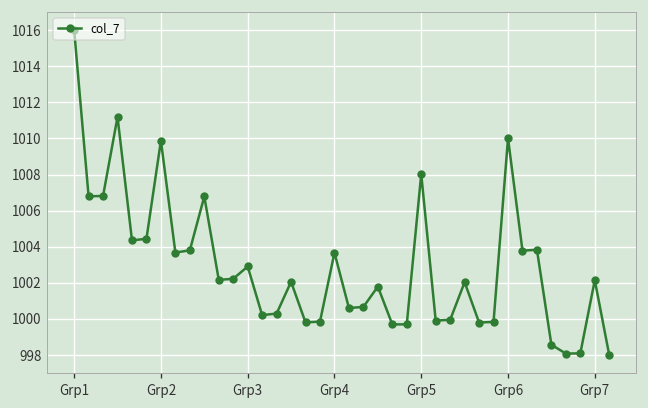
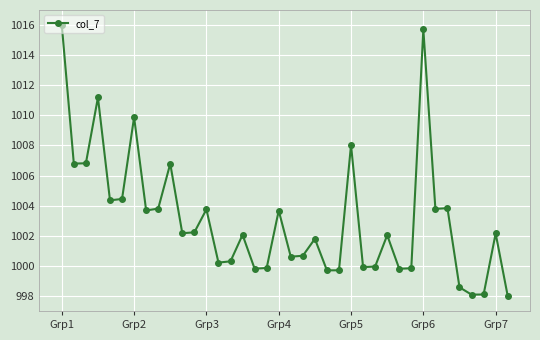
Grp3: 1002.9 -> 1003.8
Grp6: 1010.0 -> 1015.7
